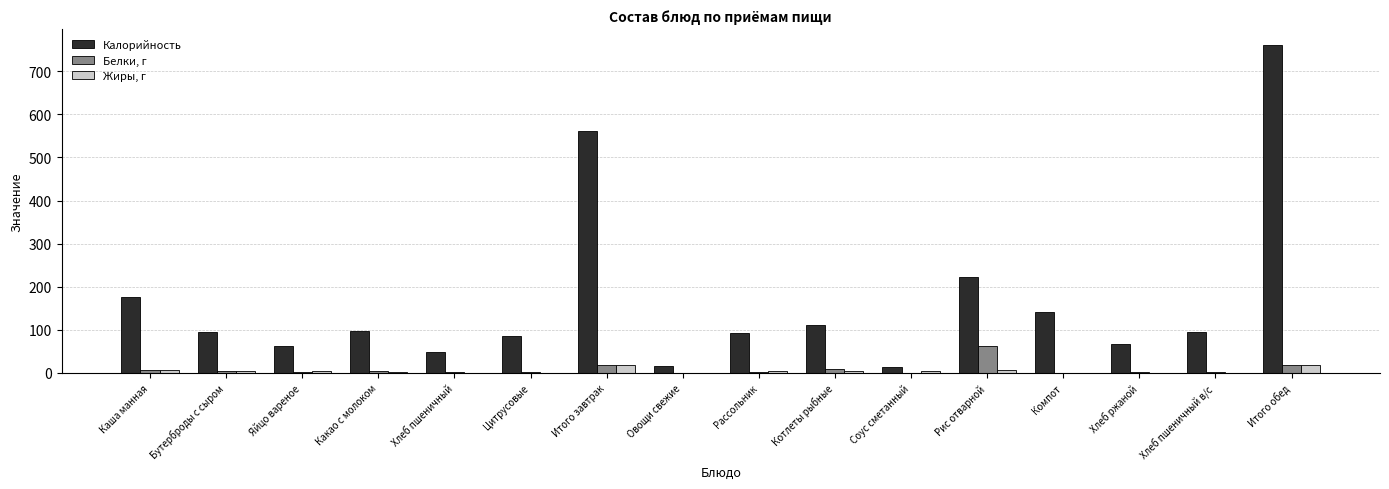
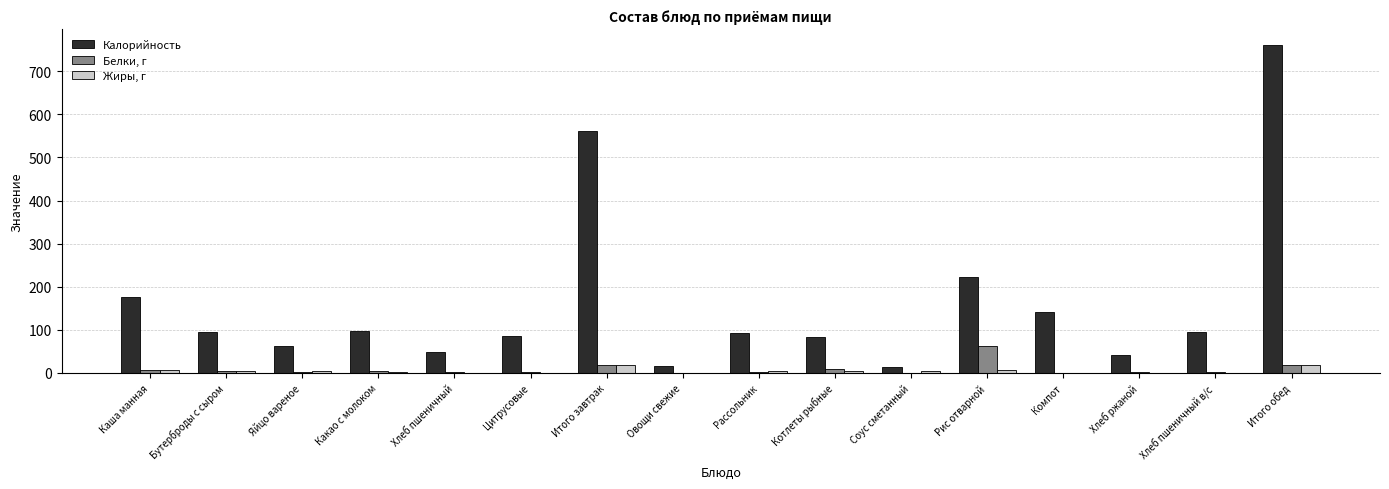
Калорийность, Котлеты рыбные: 110 -> 80
Калорийность, Хлеб ржаной: 70 -> 40
